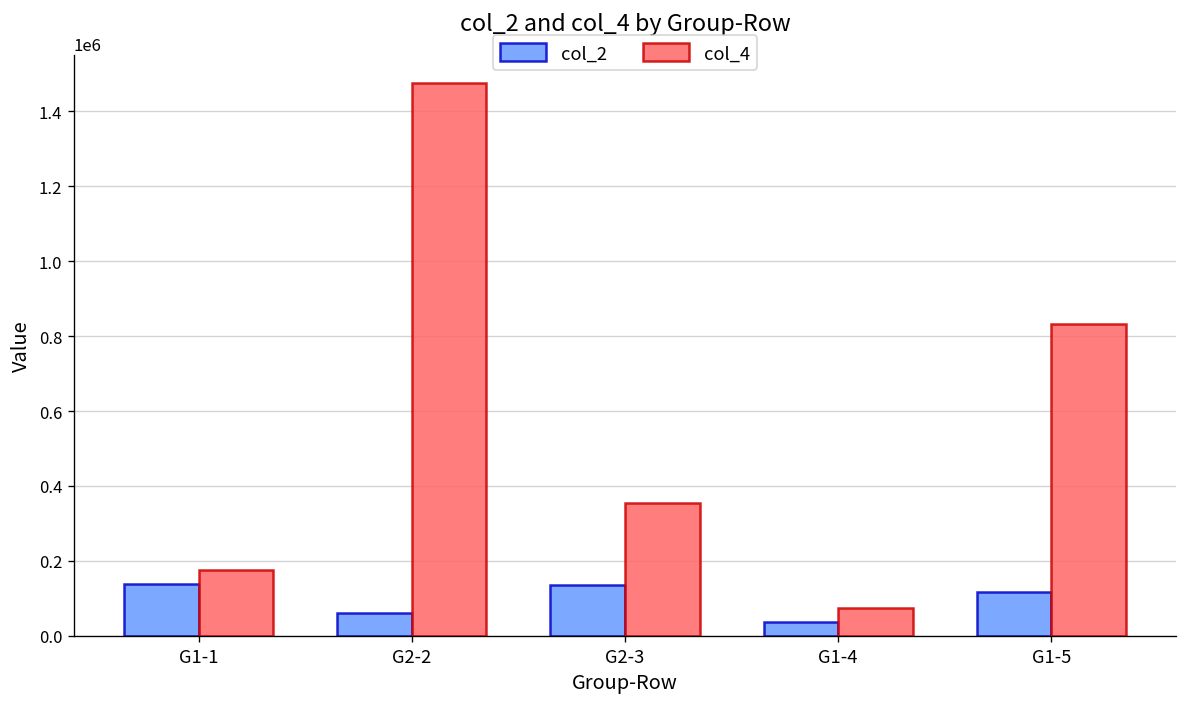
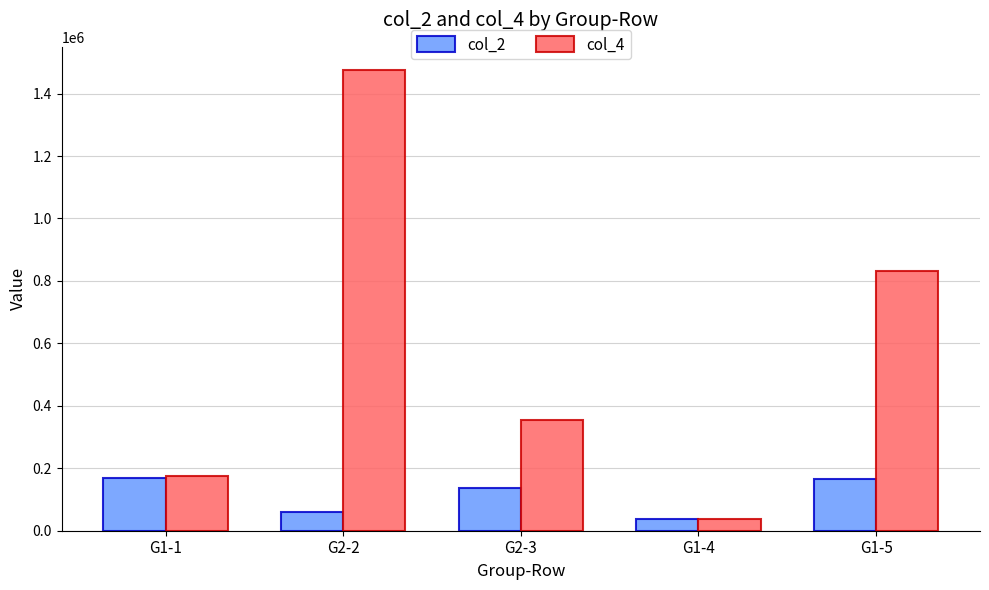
col_2, G1-1: 140000 -> 170000
col_4, G1-4: 70000 -> 40000
col_2, G1-5: 120000 -> 170000
